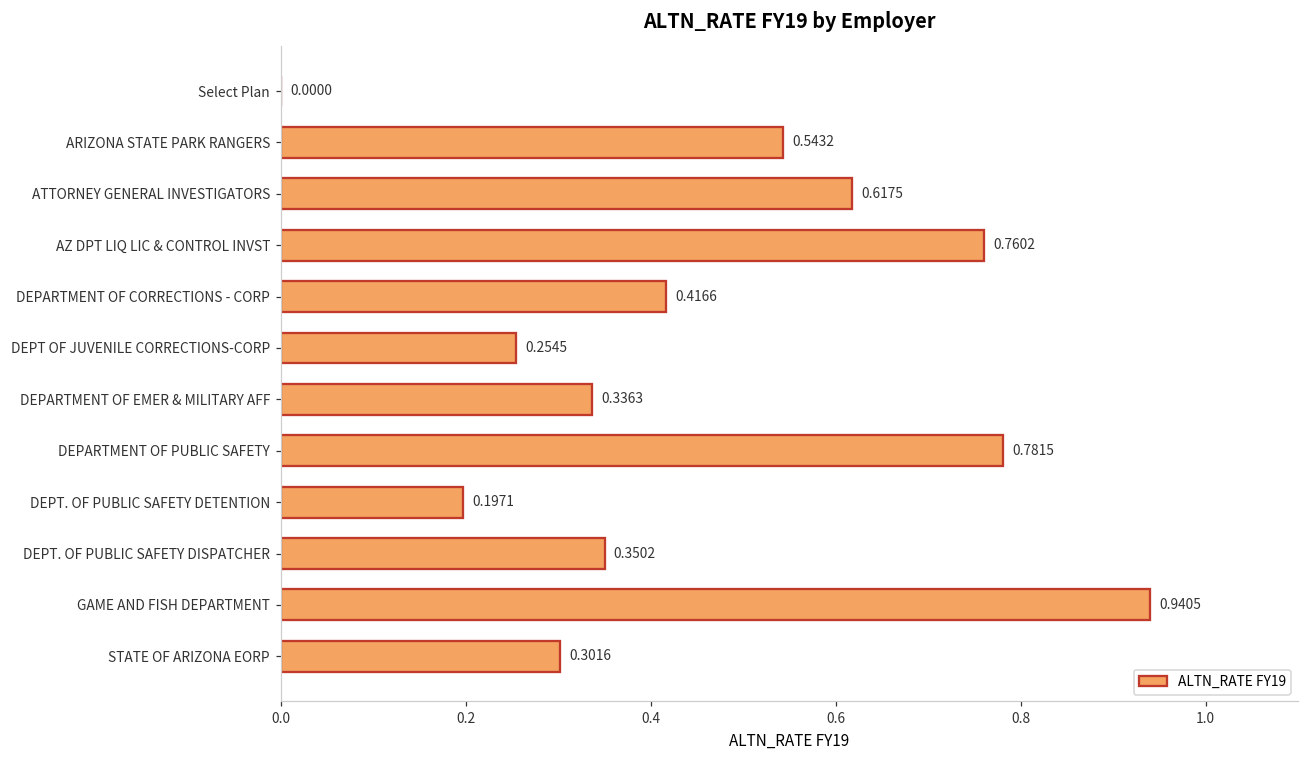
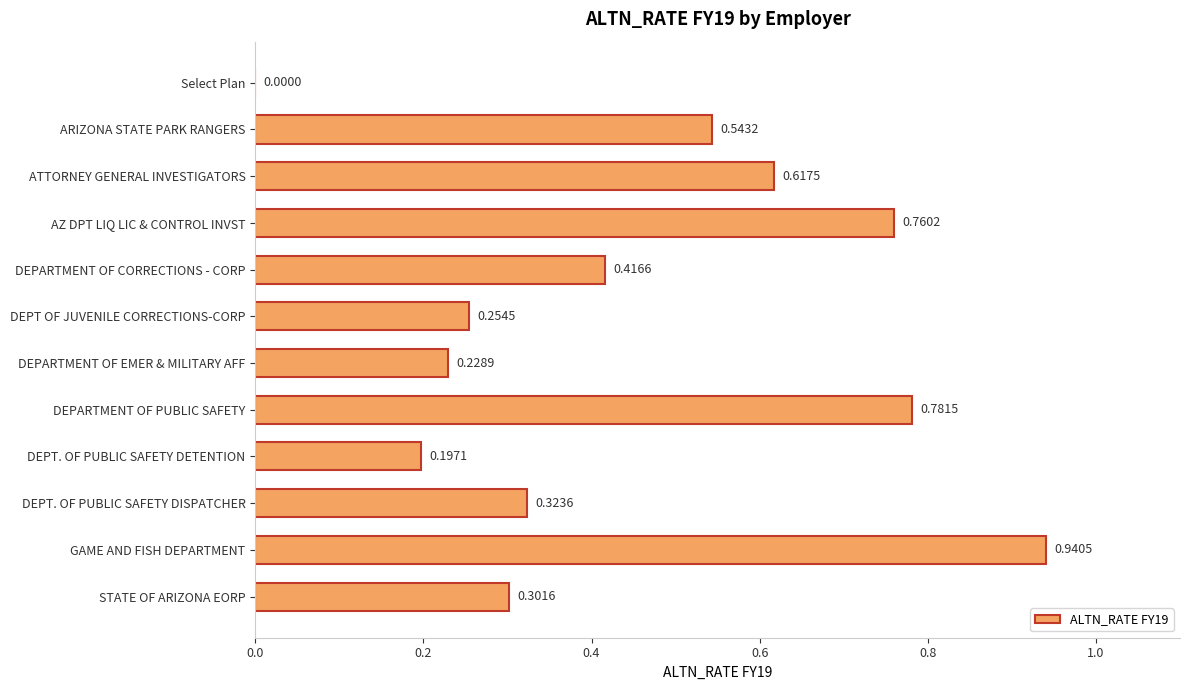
DEPARTMENT OF EMER & MILITARY AFF: 0.3363 -> 0.2289
DEPT. OF PUBLIC SAFETY DISPATCHER: 0.3502 -> 0.3236
